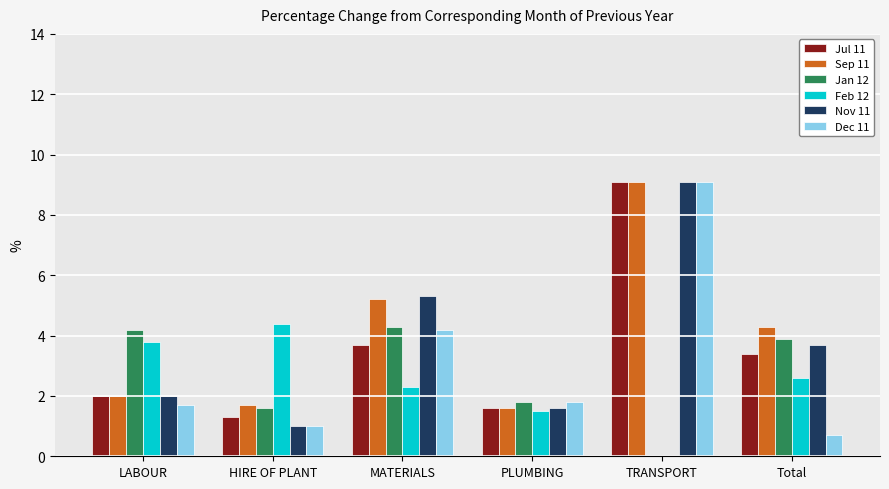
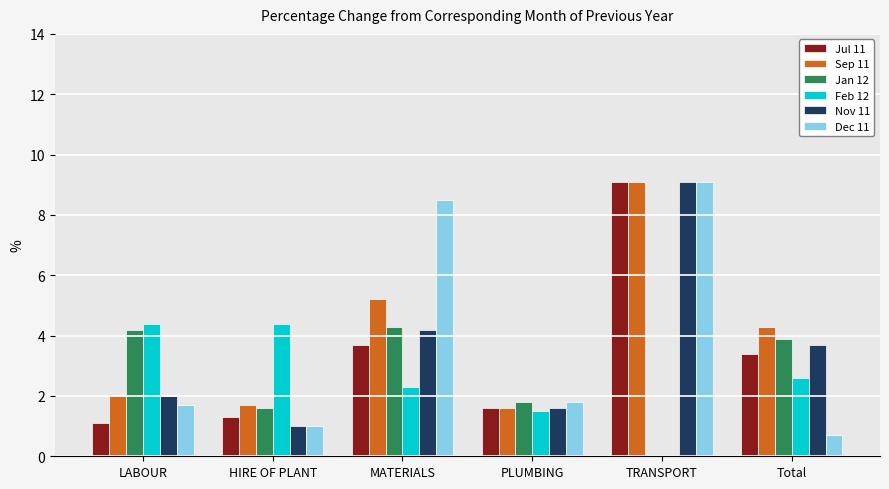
Jul 11, LABOUR: 2.0 -> 1.1
Feb 12, LABOUR: 3.8 -> 4.4
Nov 11, MATERIALS: 5.3 -> 4.2
Dec 11, MATERIALS: 4.2 -> 8.5
